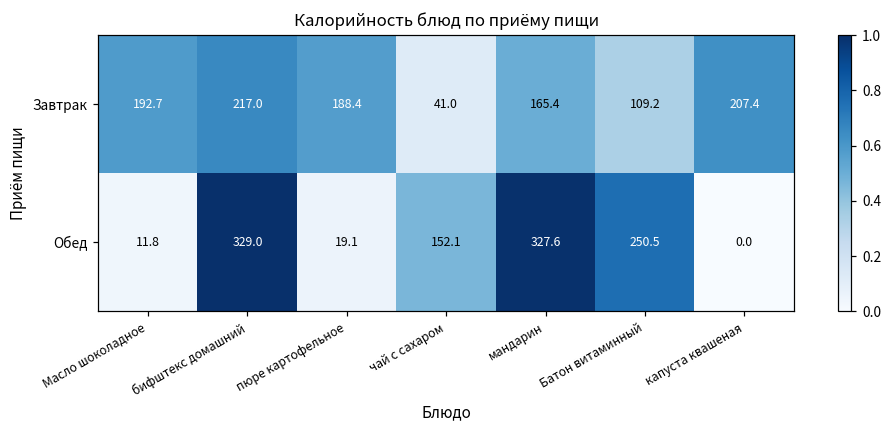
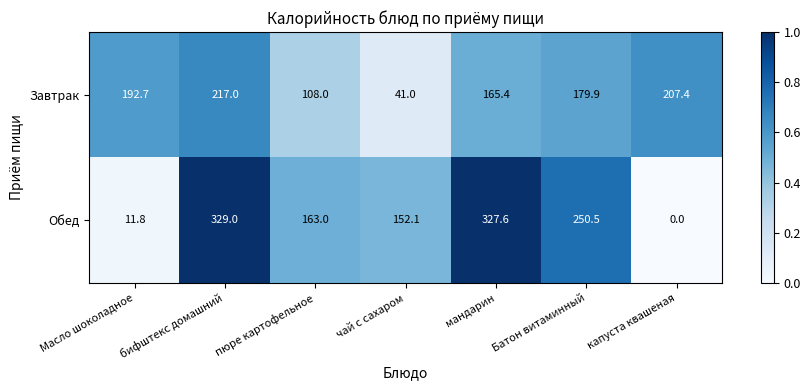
Завтрак, пюре картофельное: 188.4 -> 108.0
Завтрак, Батон витаминный: 109.2 -> 179.9
Обед, пюре картофельное: 19.1 -> 163.0
